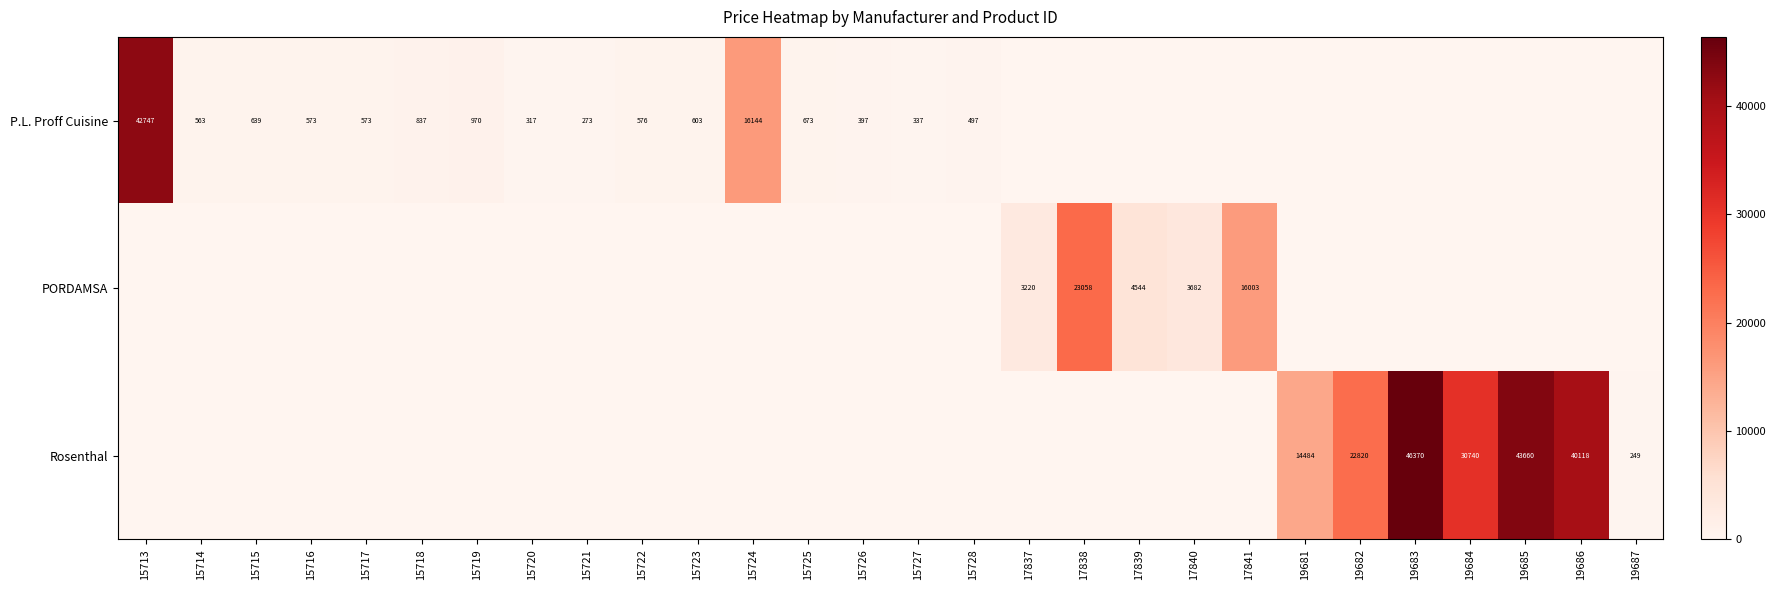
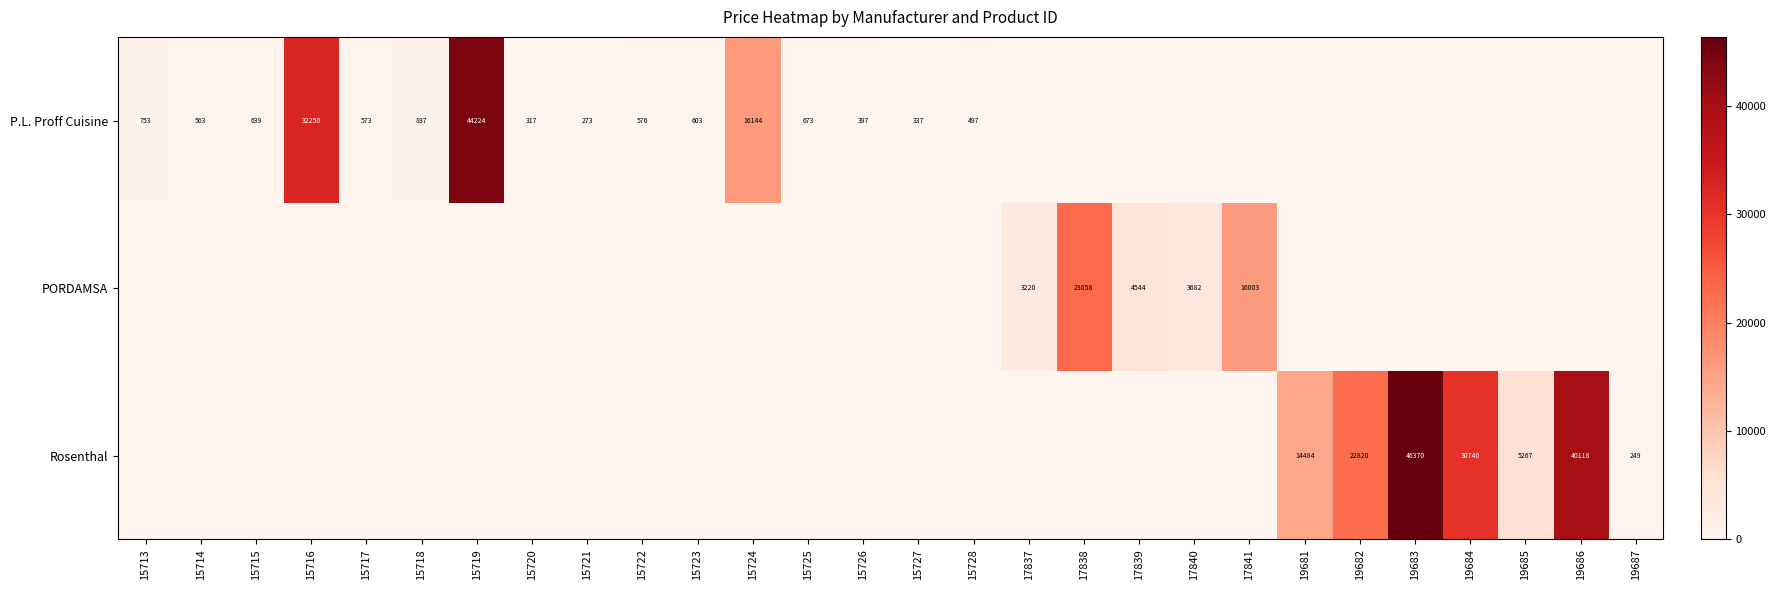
P.L. Proff Cuisine, 15713: 42747 -> 753
P.L. Proff Cuisine, 15716: 573 -> 32250
P.L. Proff Cuisine, 15719: 970 -> 44224
Rosenthal, 19685: 43660 -> 5267
